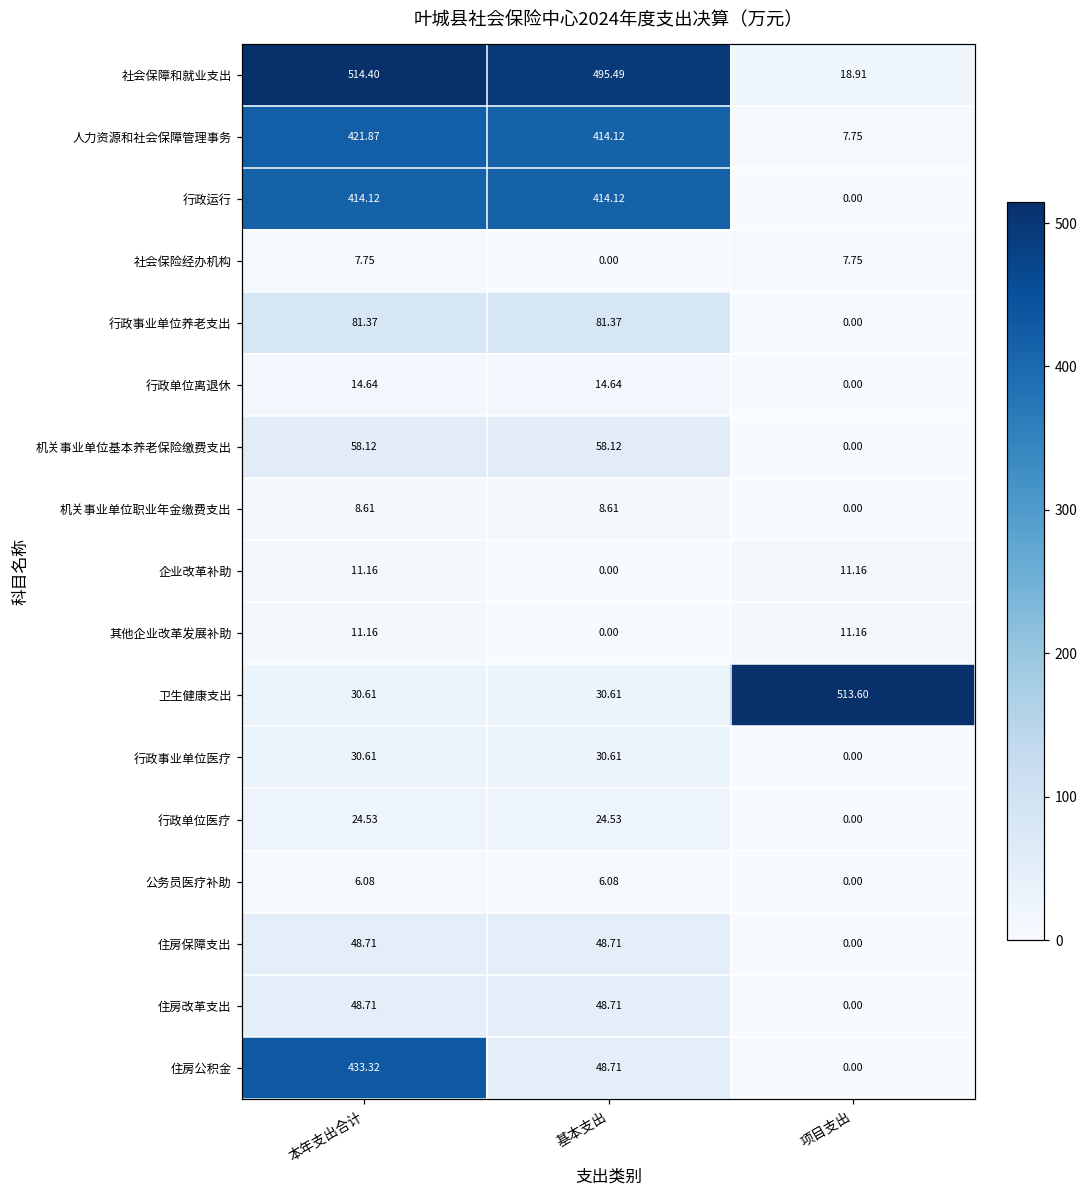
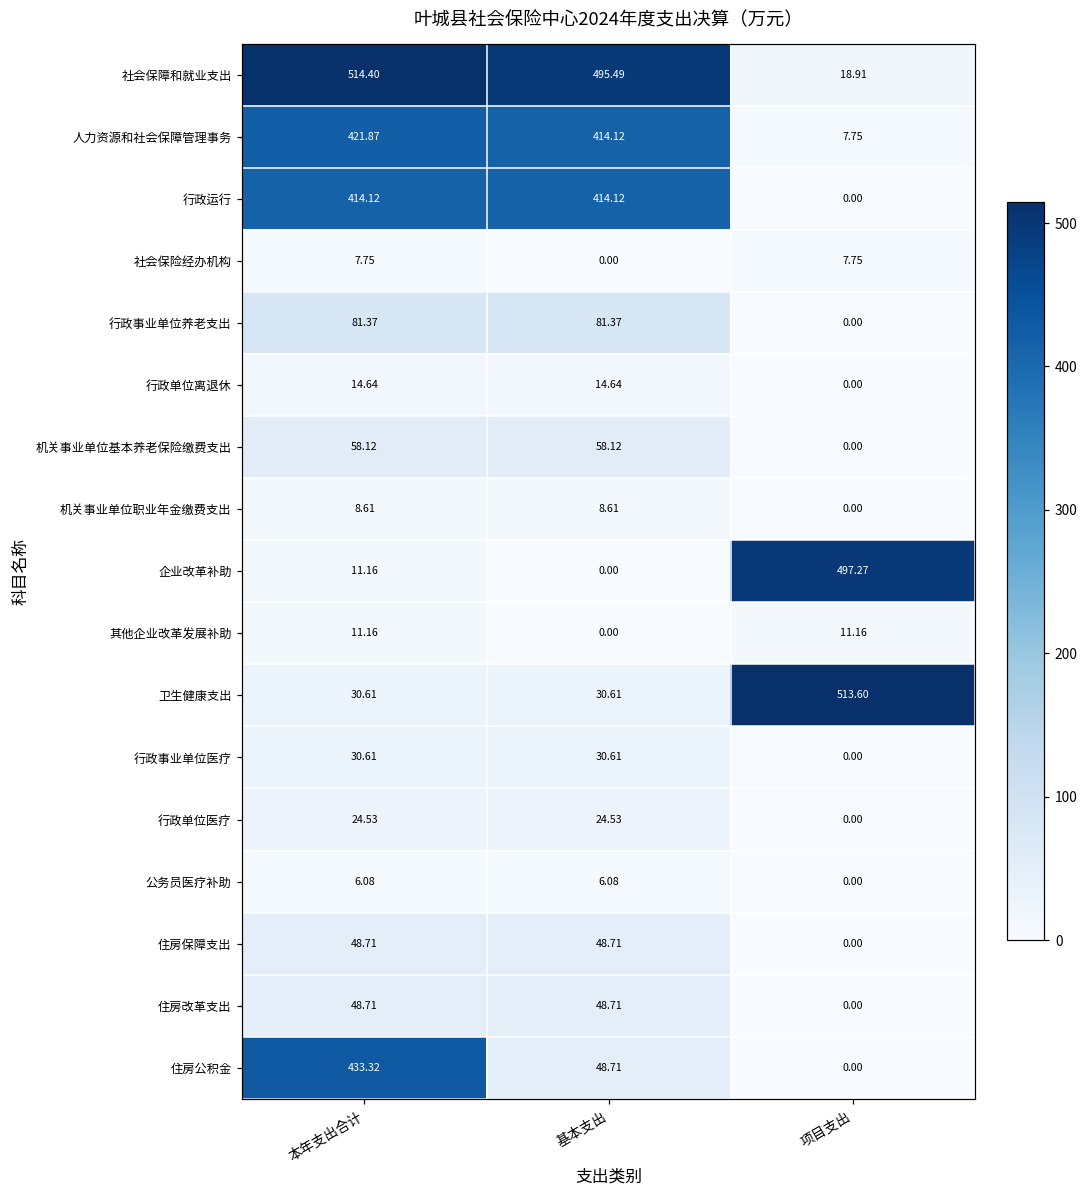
企业改革补助, 项目支出: 11.16 -> 497.27
